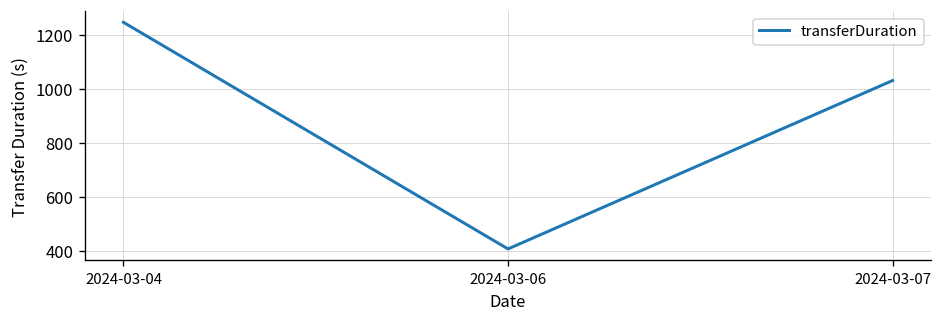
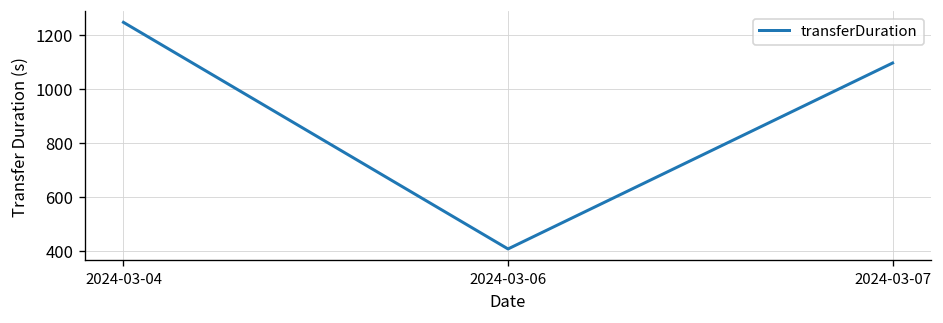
2024-03-07: 1030 -> 1100
